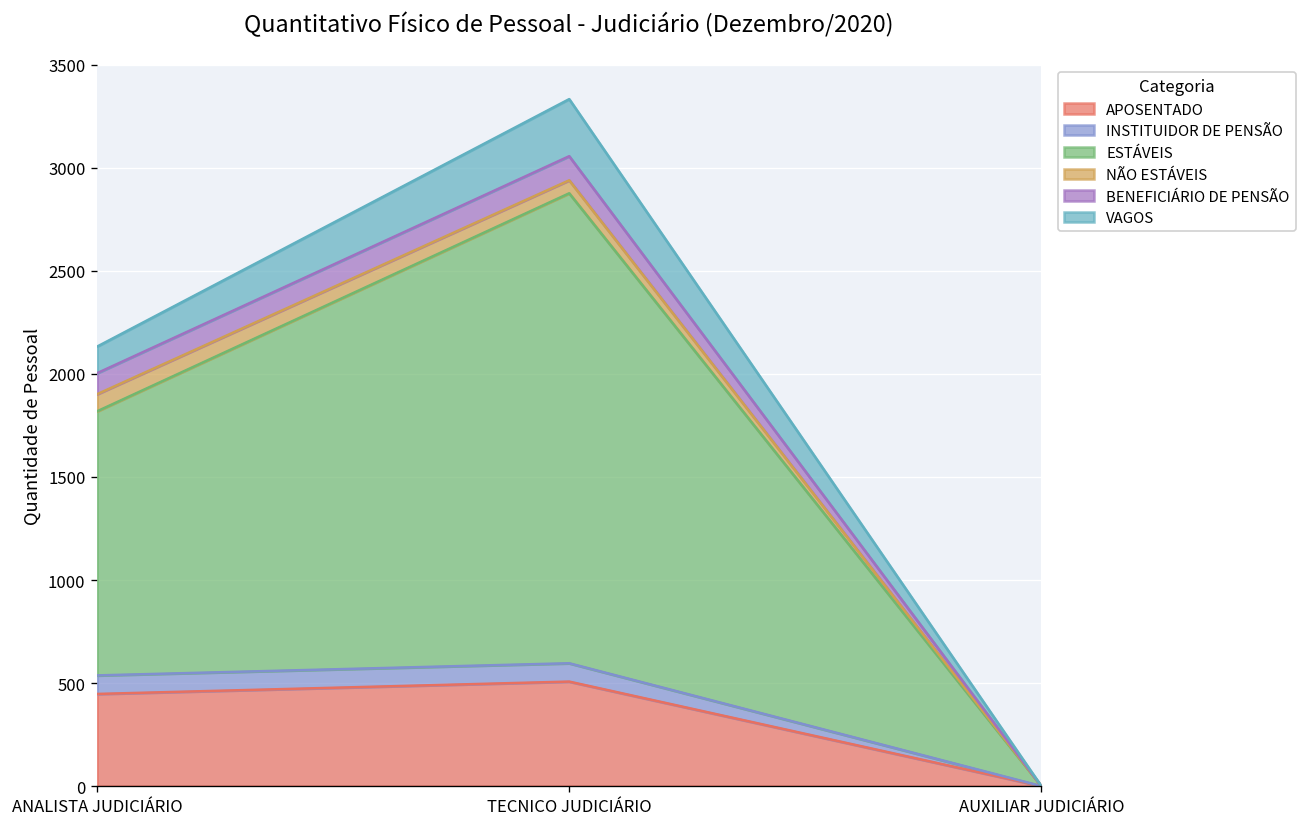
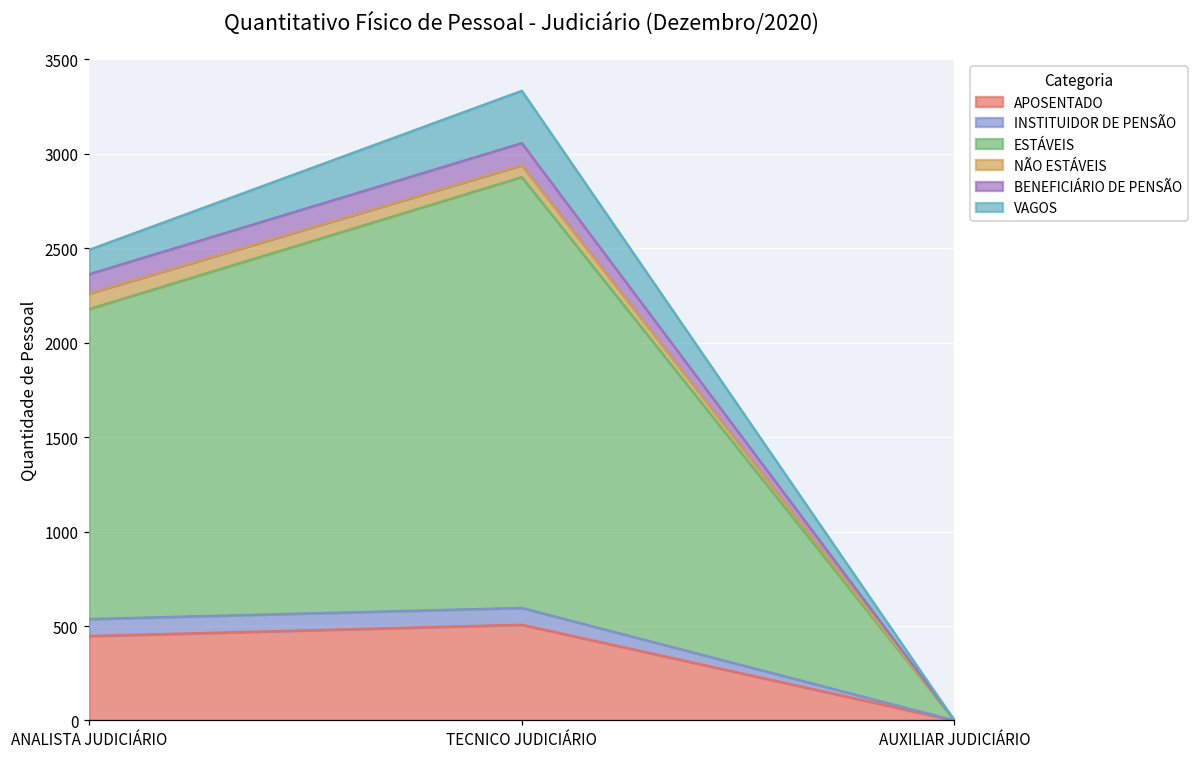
ESTÁVEIS, ANALISTA JUDICIÁRIO: 1280 -> 1640
